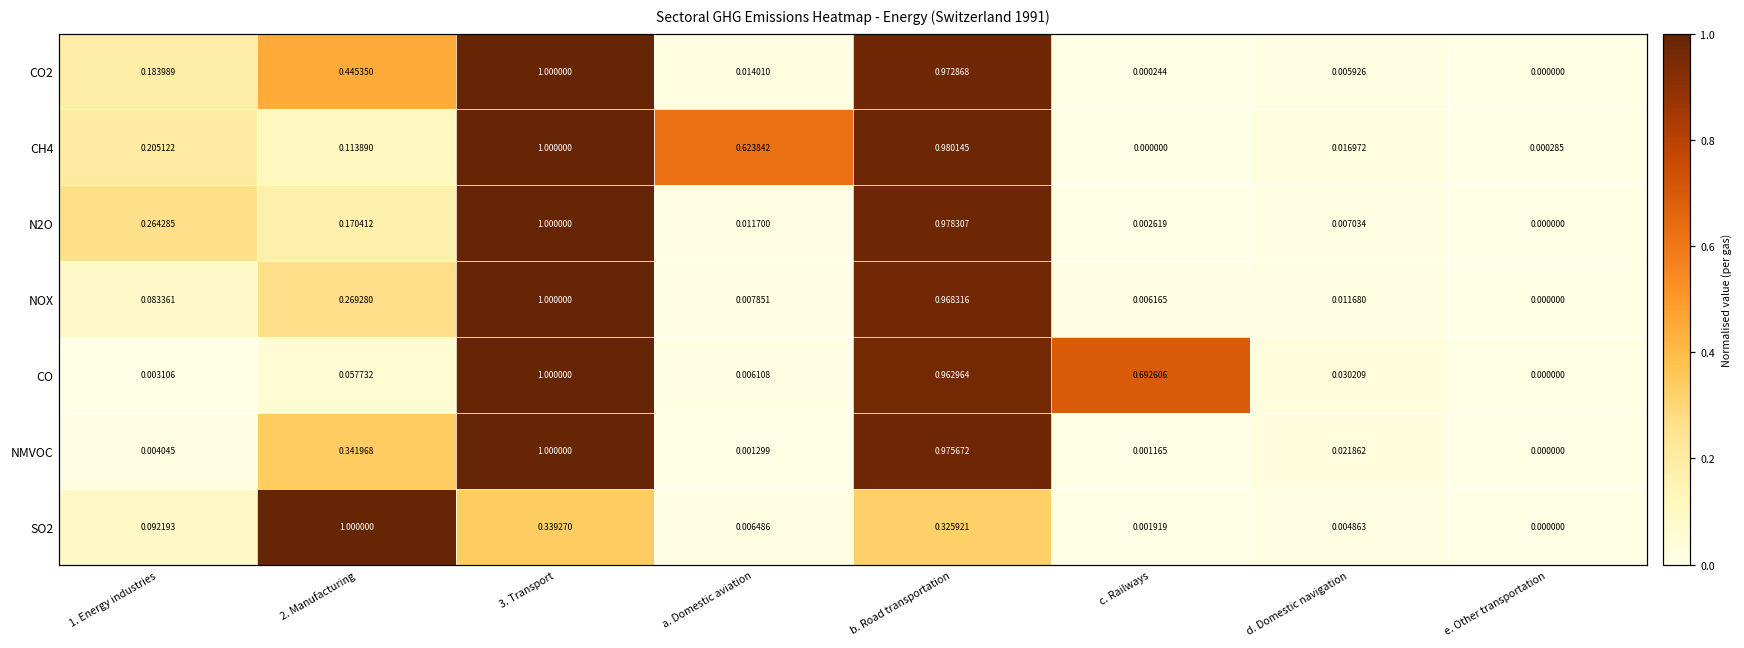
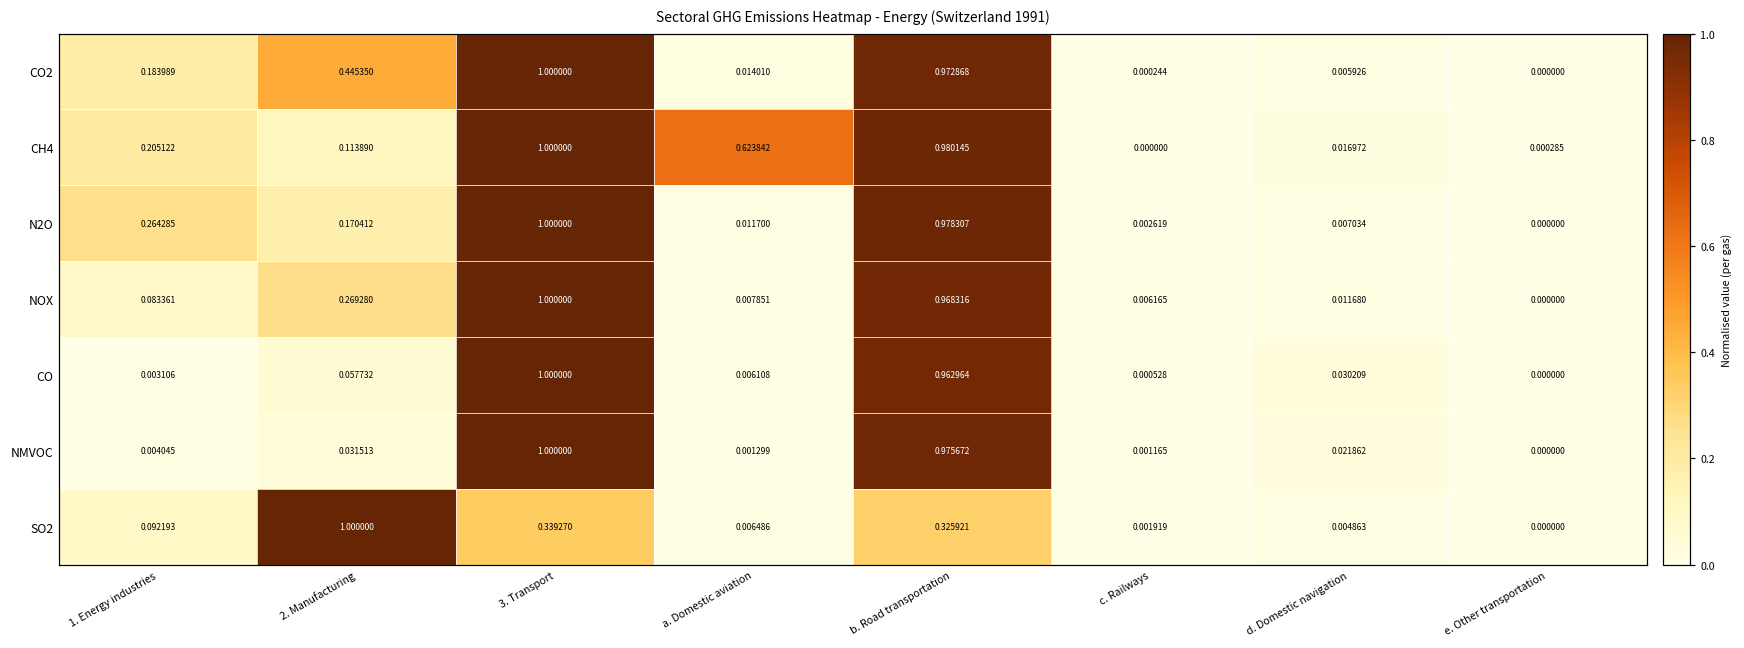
CO, c. Railways: 0.692606 -> 0.000528
NMVOC, 2. Manufacturing: 0.341968 -> 0.031513
